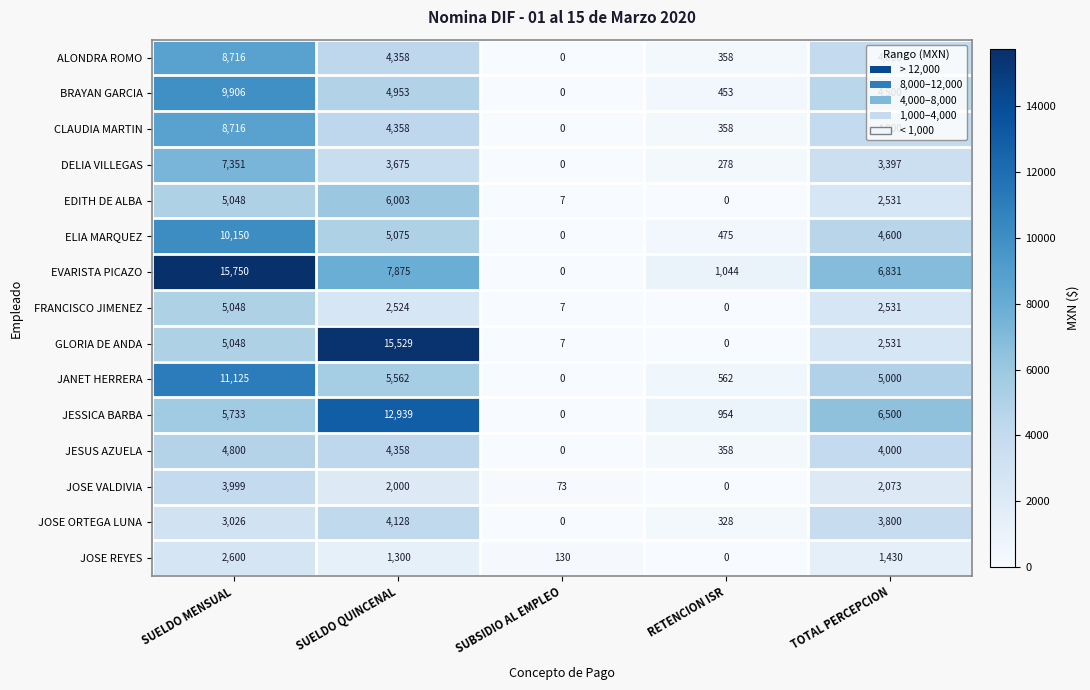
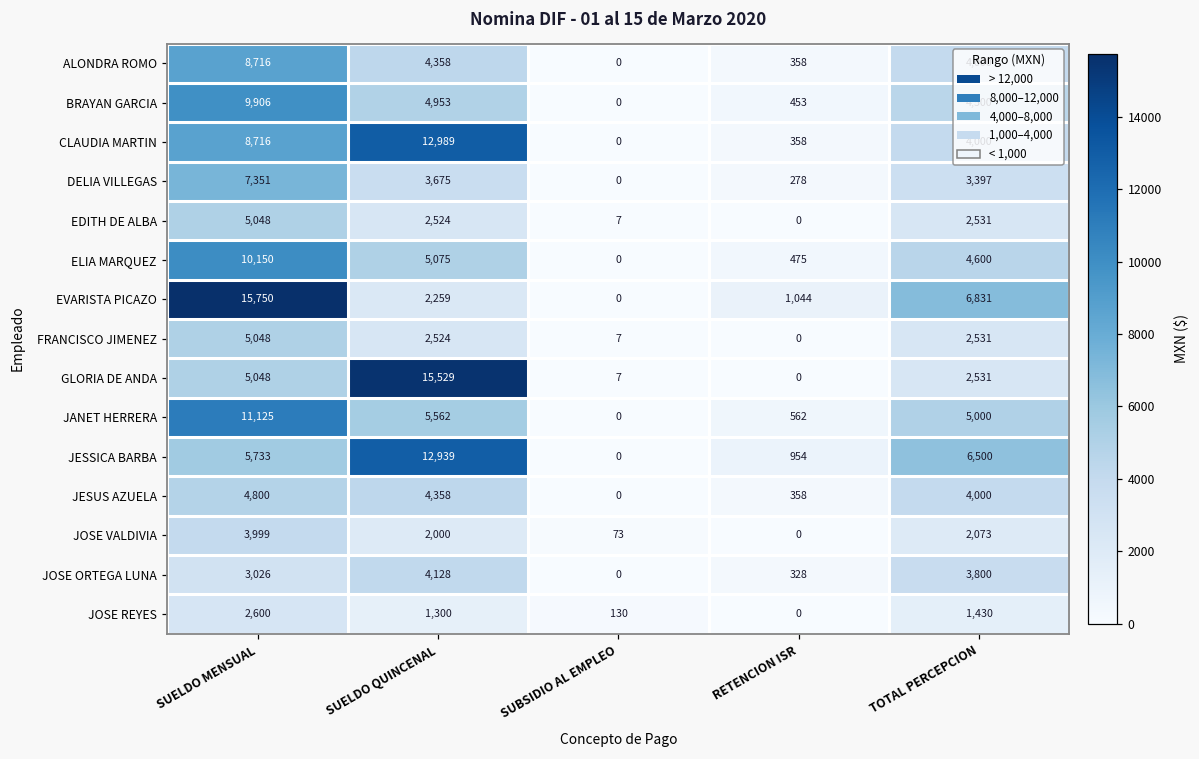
CLAUDIA MARTIN, SUELDO QUINCENAL: 4,358 -> 12,989
EDITH DE ALBA, SUELDO QUINCENAL: 6,003 -> 2,524
EVARISTA PICAZO, SUELDO QUINCENAL: 7,875 -> 2,259
